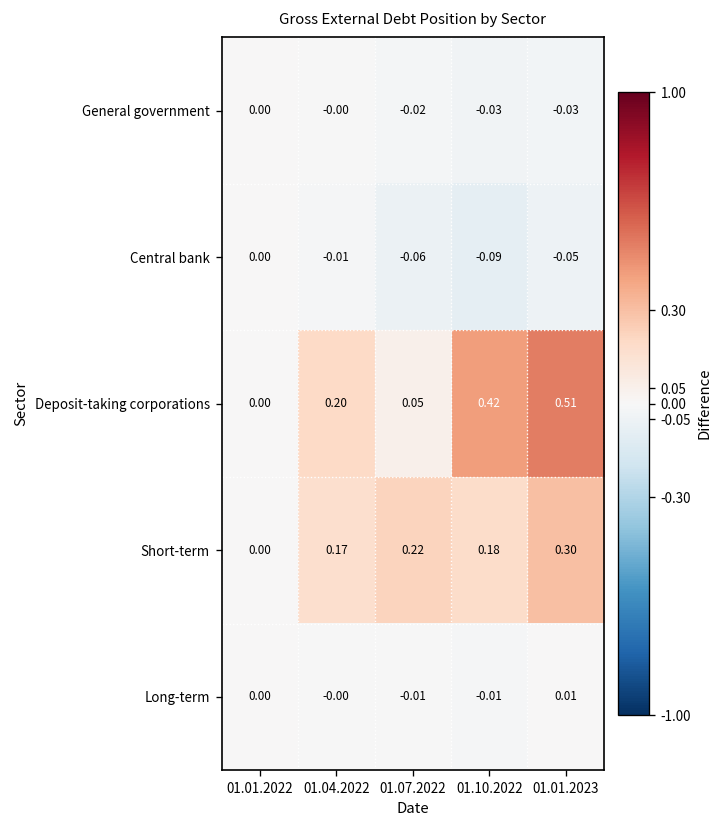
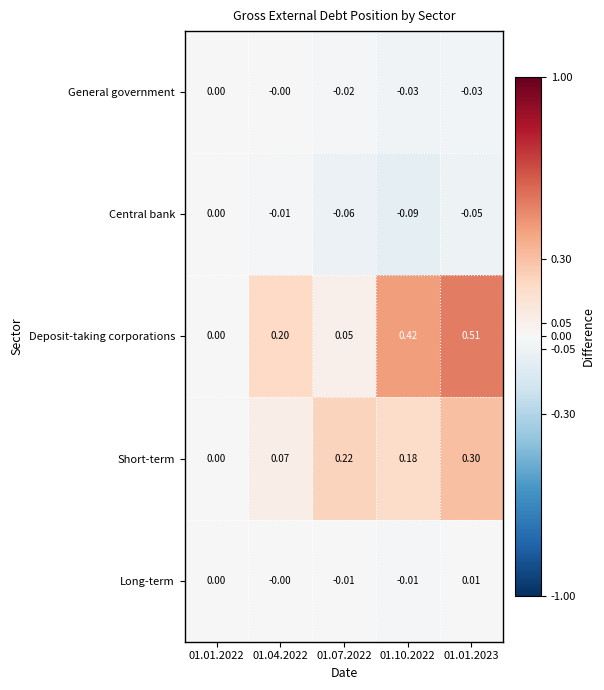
Short-term, 01.04.2022: 0.17 -> 0.07
